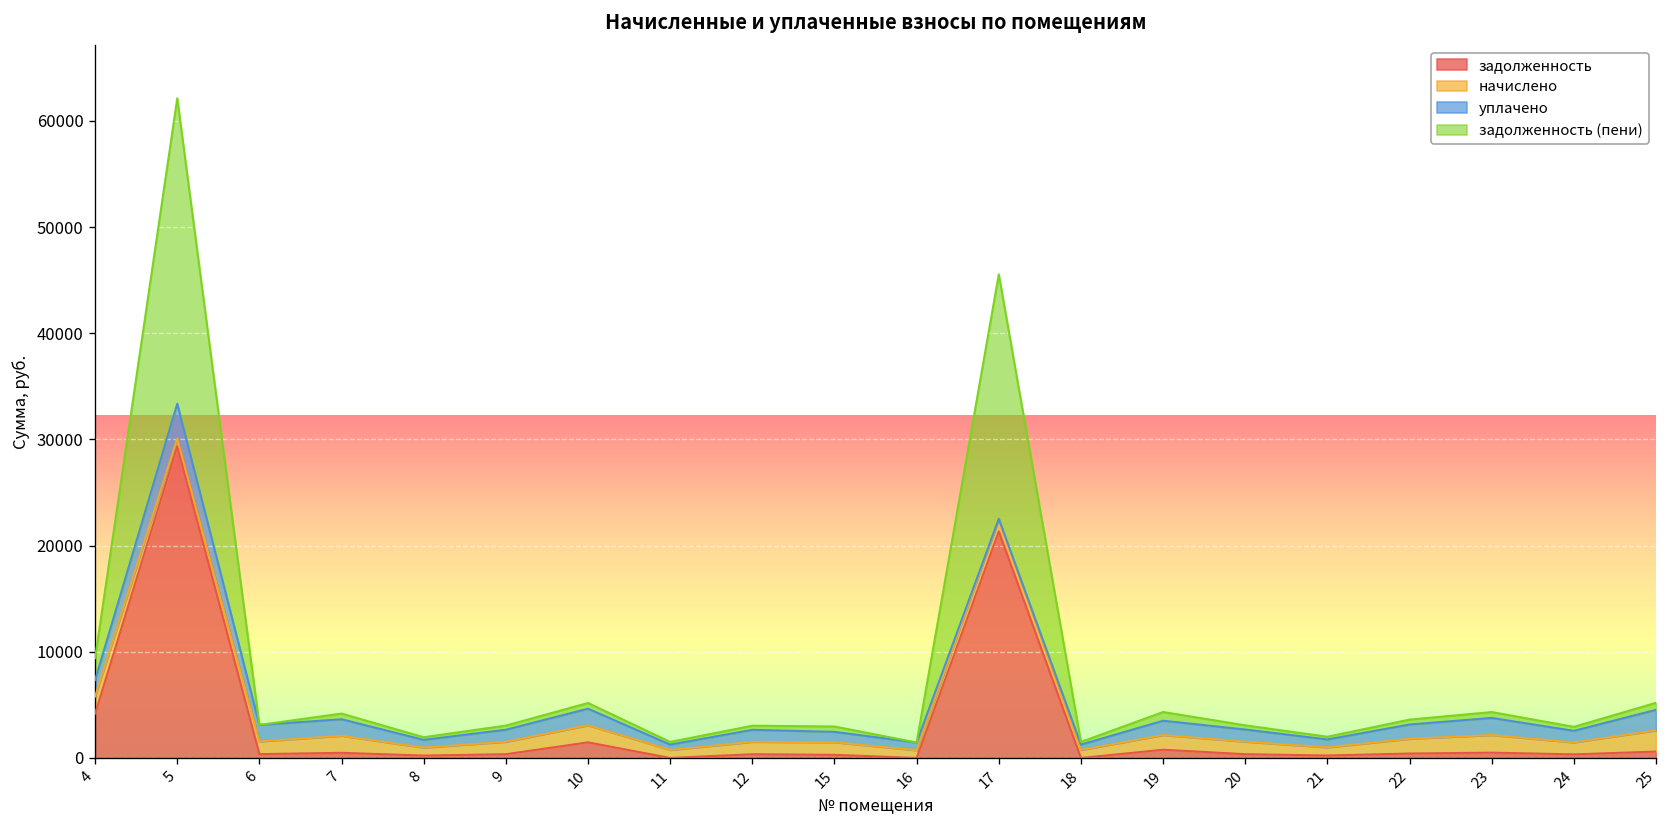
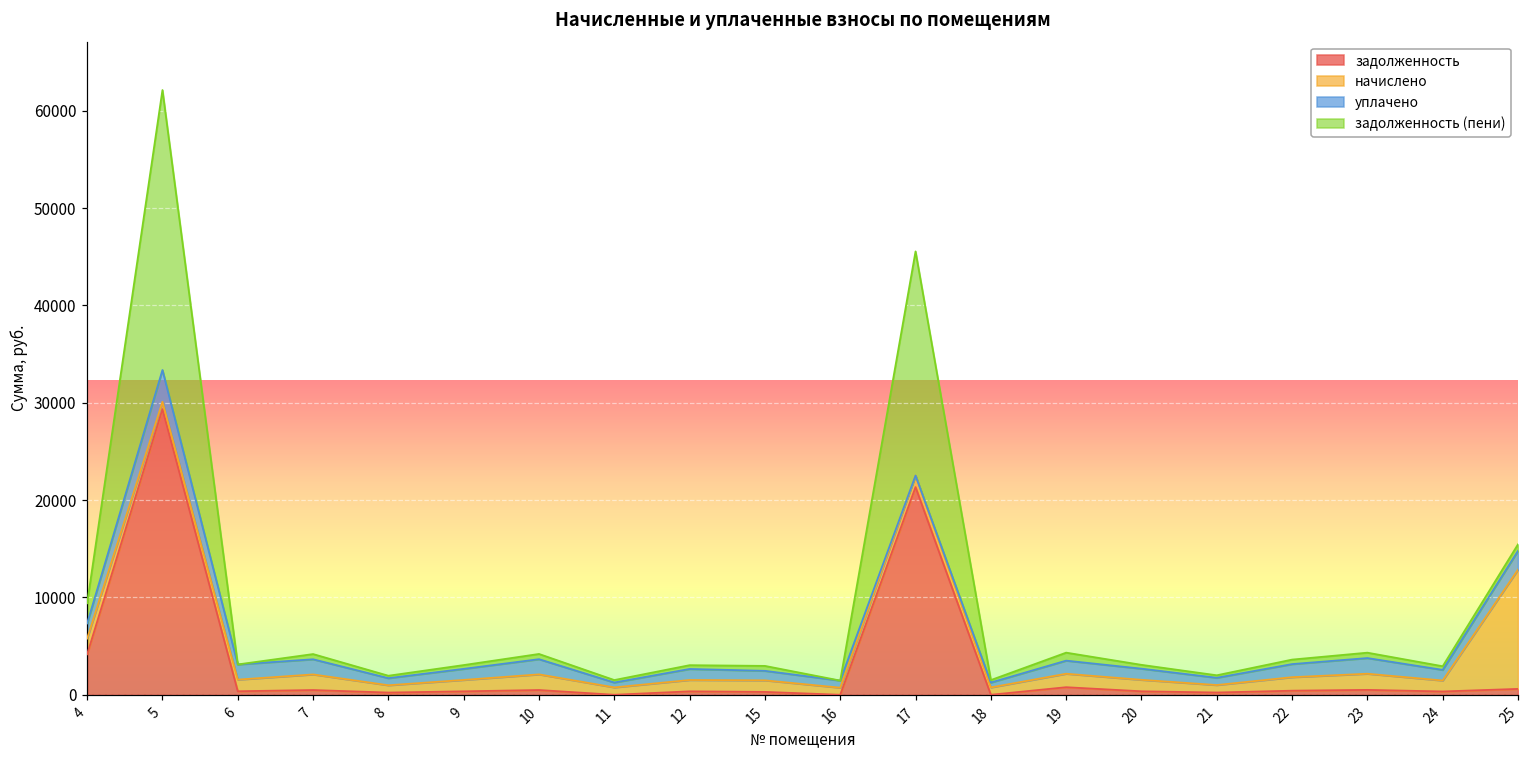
задолженность, 10: 1000 -> 0
начислено, 25: 2000 -> 12000
